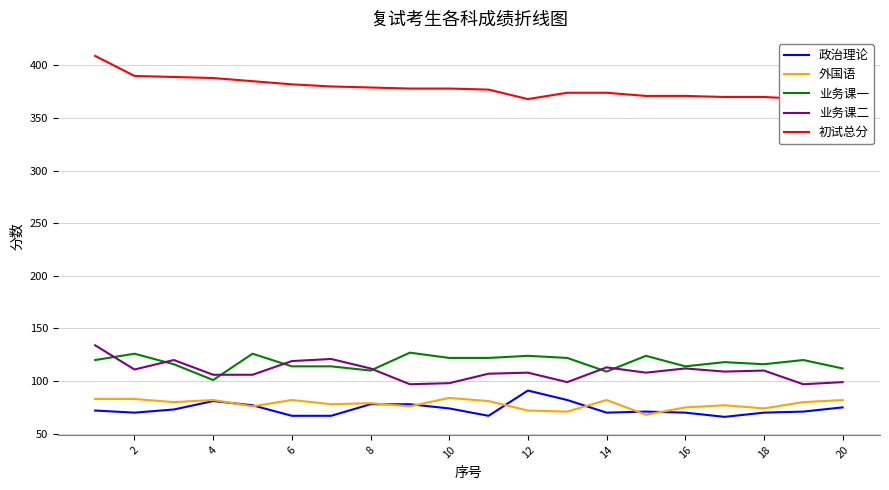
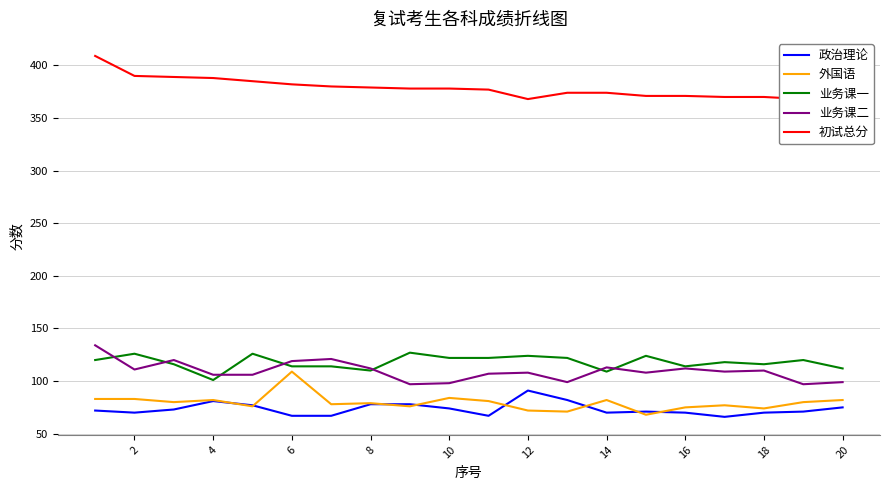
外国语, 6: 82 -> 109
